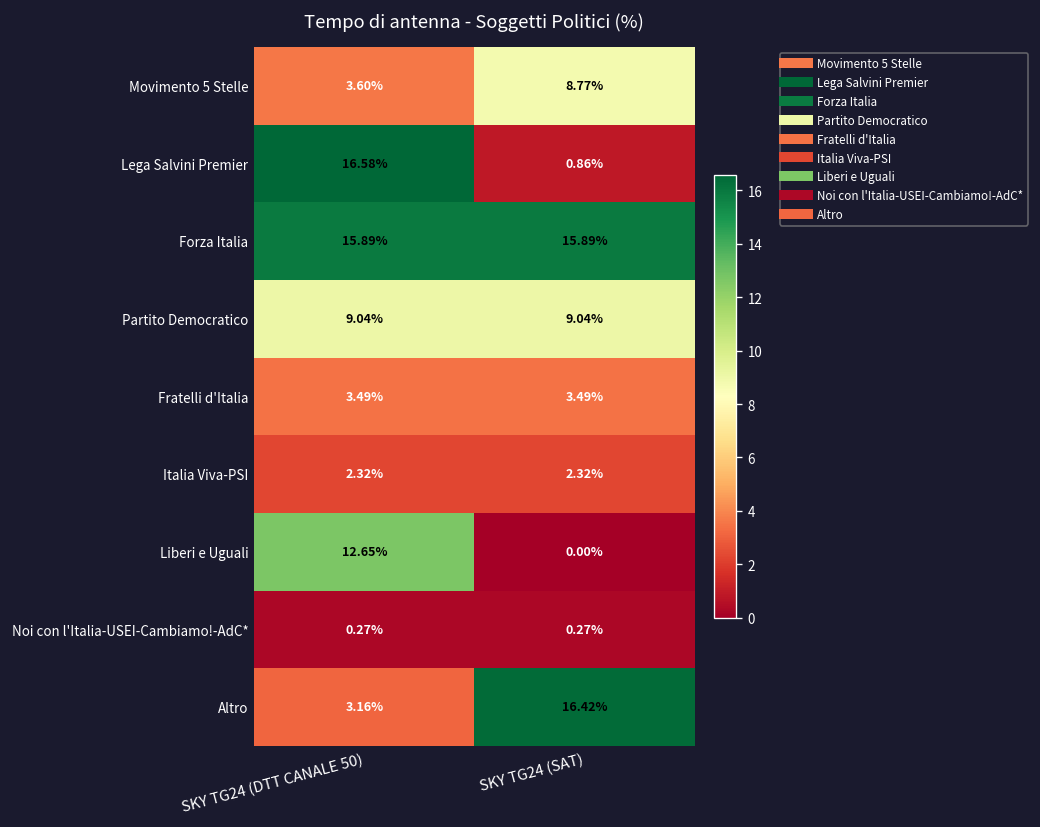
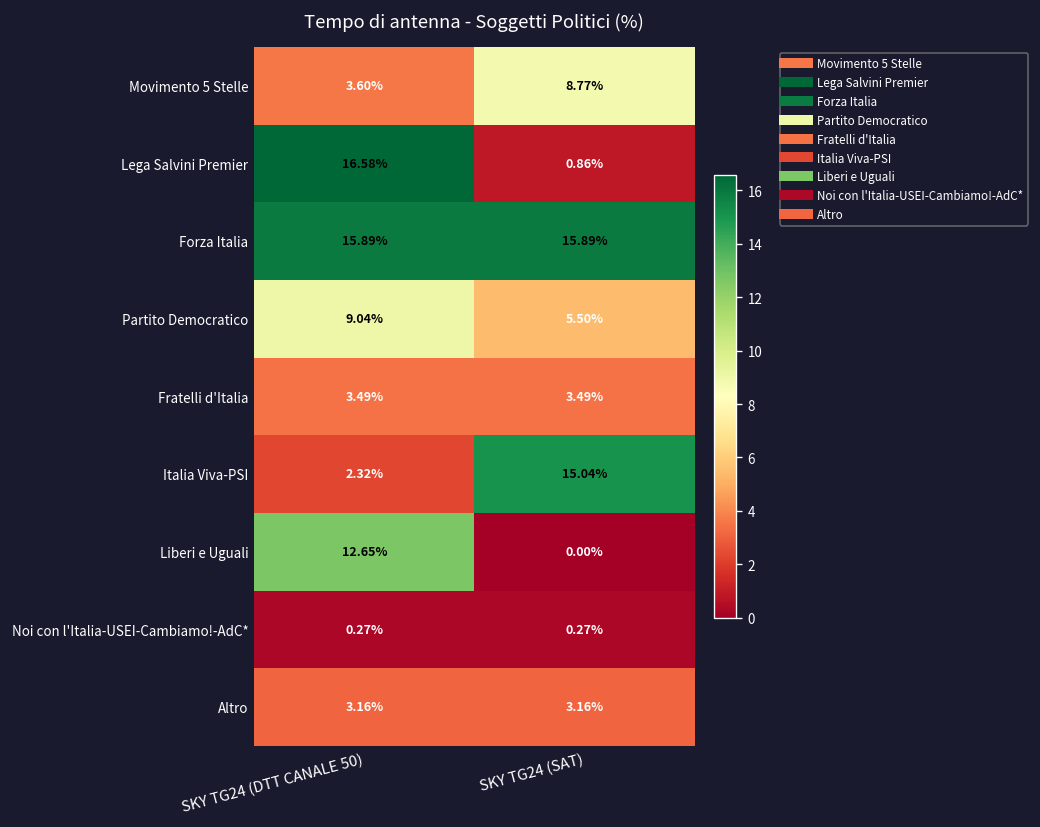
Partito Democratico, SKY TG24 (SAT): 9.04% -> 5.50%
Italia Viva-PSI, SKY TG24 (SAT): 2.32% -> 15.04%
Altro, SKY TG24 (SAT): 16.42% -> 3.16%
